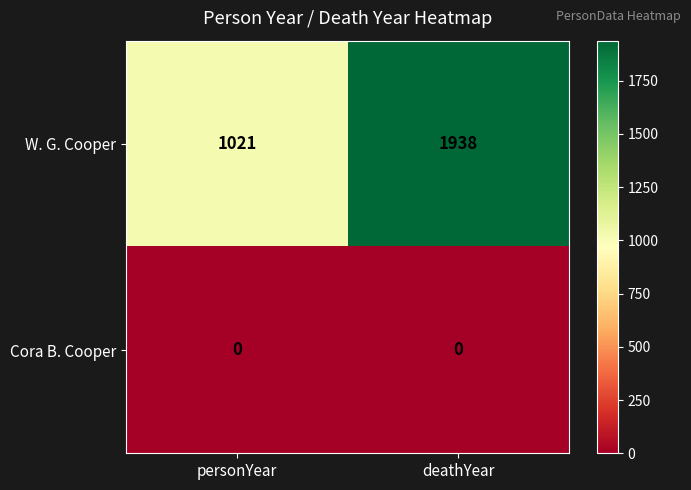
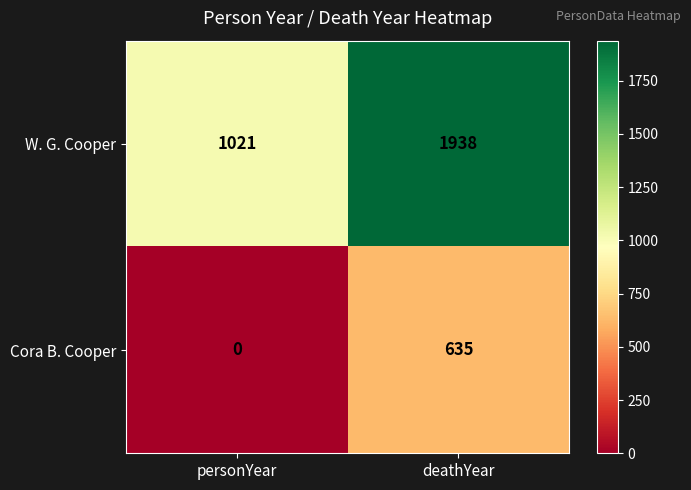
Cora B. Cooper, deathYear: 0 -> 635
